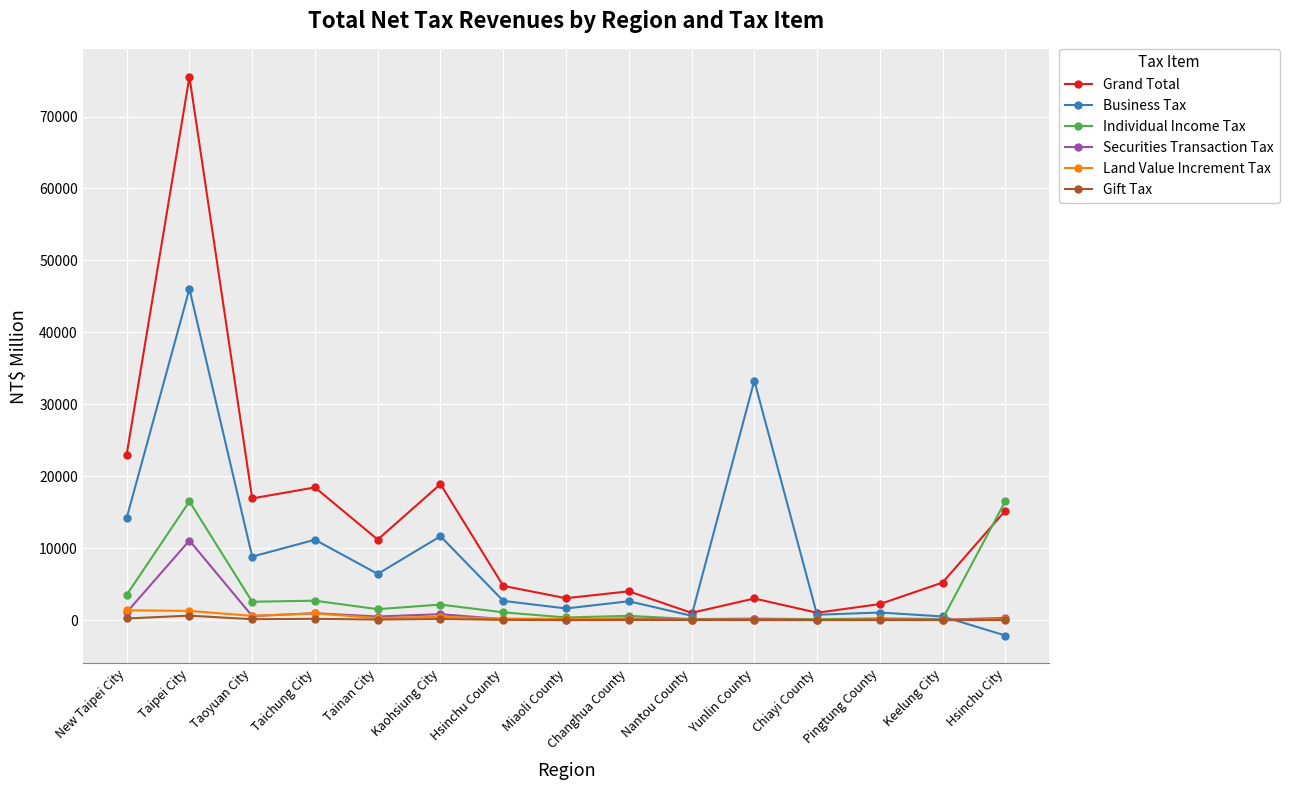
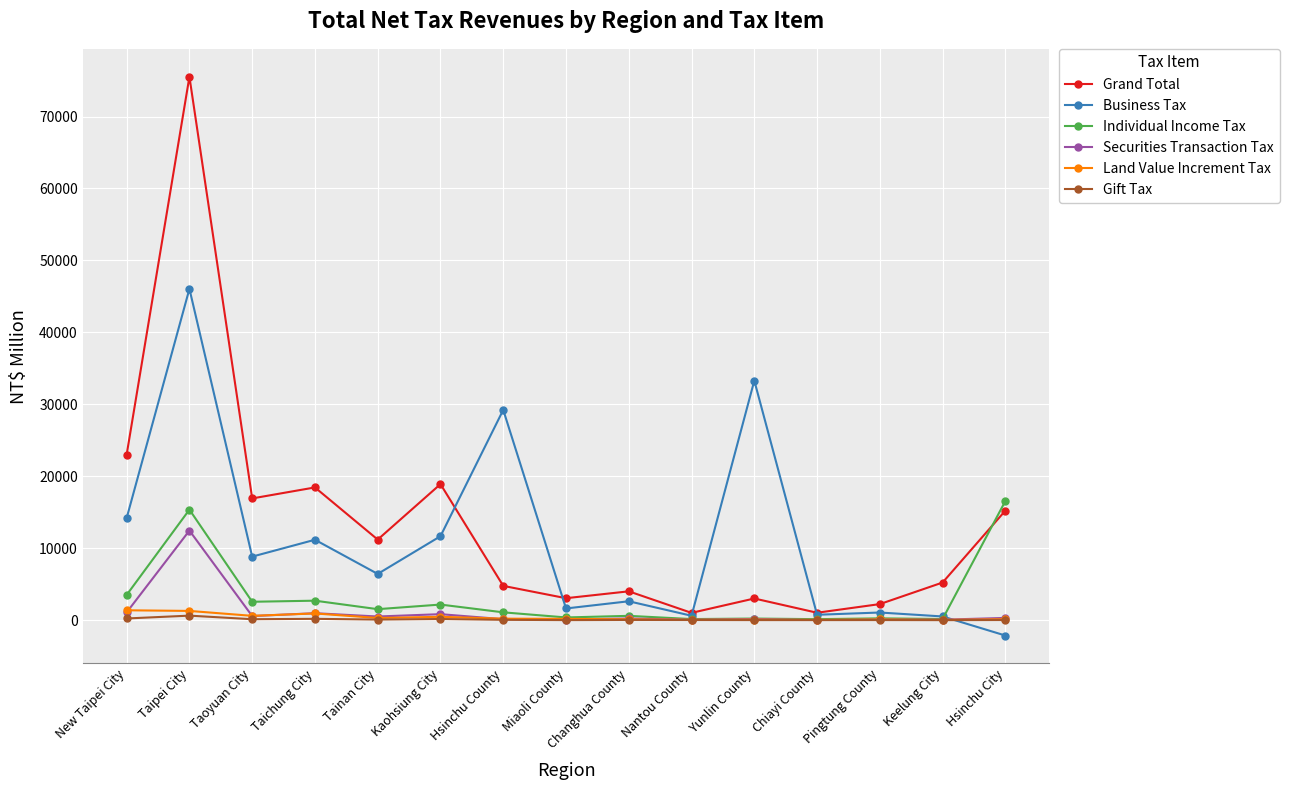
Individual Income Tax, Taipei City: 17000 -> 15000
Securities Transaction Tax, Taipei City: 11000 -> 12000
Business Tax, Hsinchu County: 3000 -> 29000
